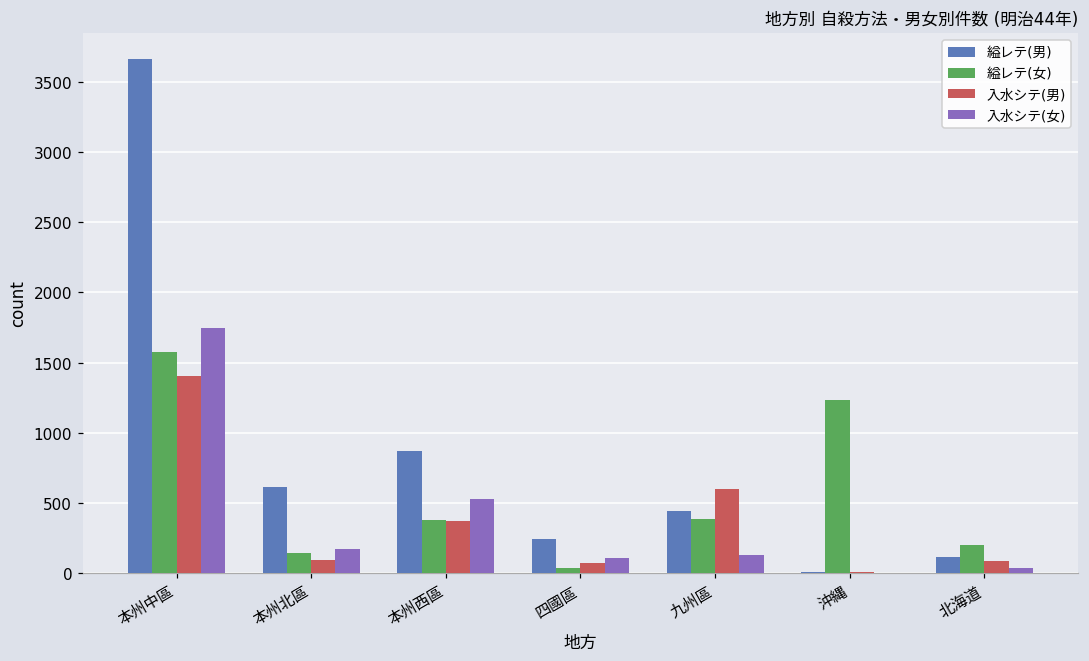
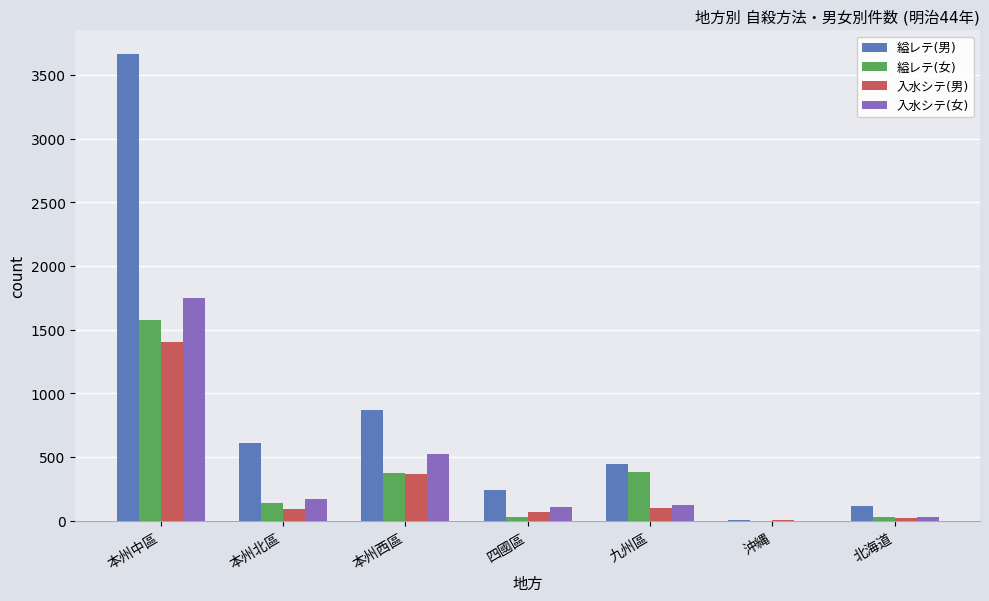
入水シテ(男), 九州區: 600 -> 100
縊レテ(女), 沖縄: 1230 -> 0
縊レテ(女), 北海道: 200 -> 30
入水シテ(男), 北海道: 80 -> 20
